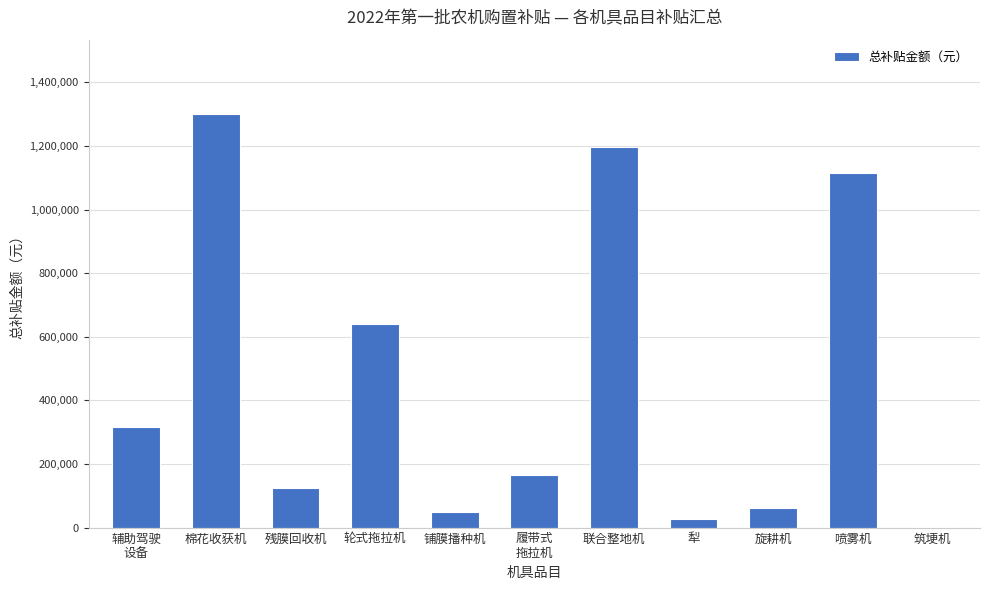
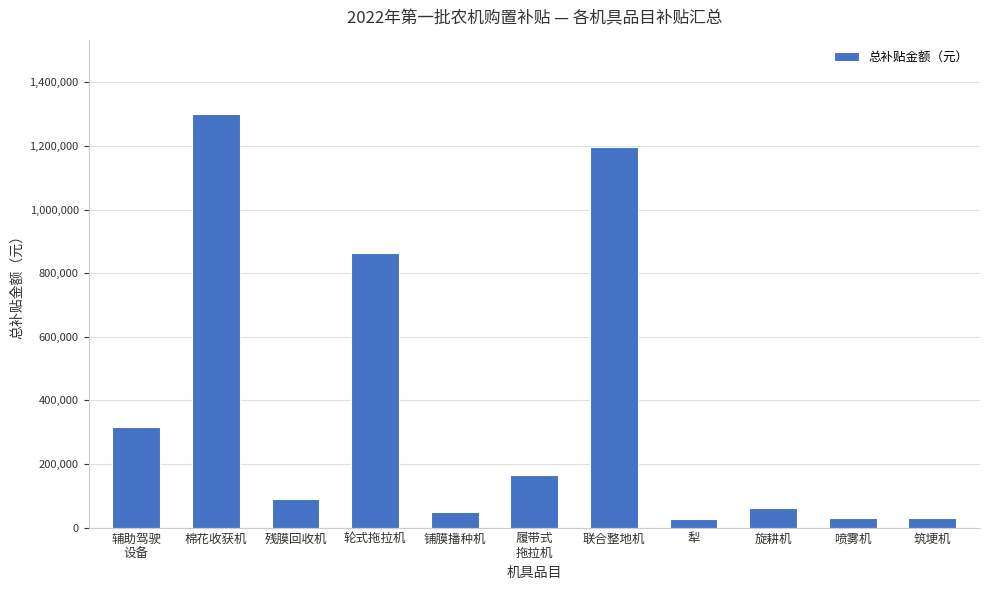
残膜回收机: 130,000 -> 90,000
轮式拖拉机: 640,000 -> 860,000
喷雾机: 1,110,000 -> 30,000
筑埂机: 0 -> 30,000
